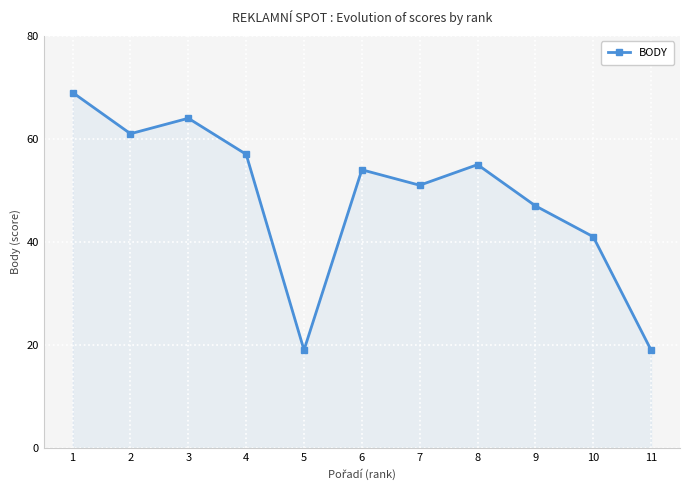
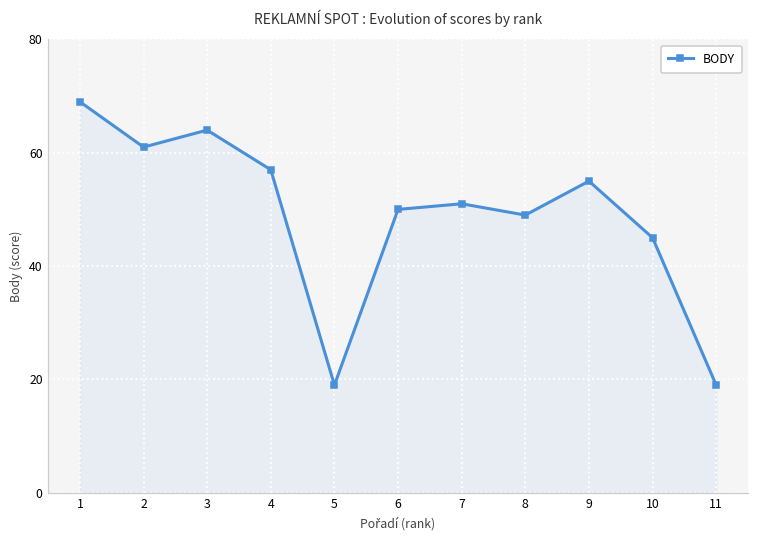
6: 54 -> 50
8: 55 -> 49
9: 47 -> 55
10: 41 -> 45
